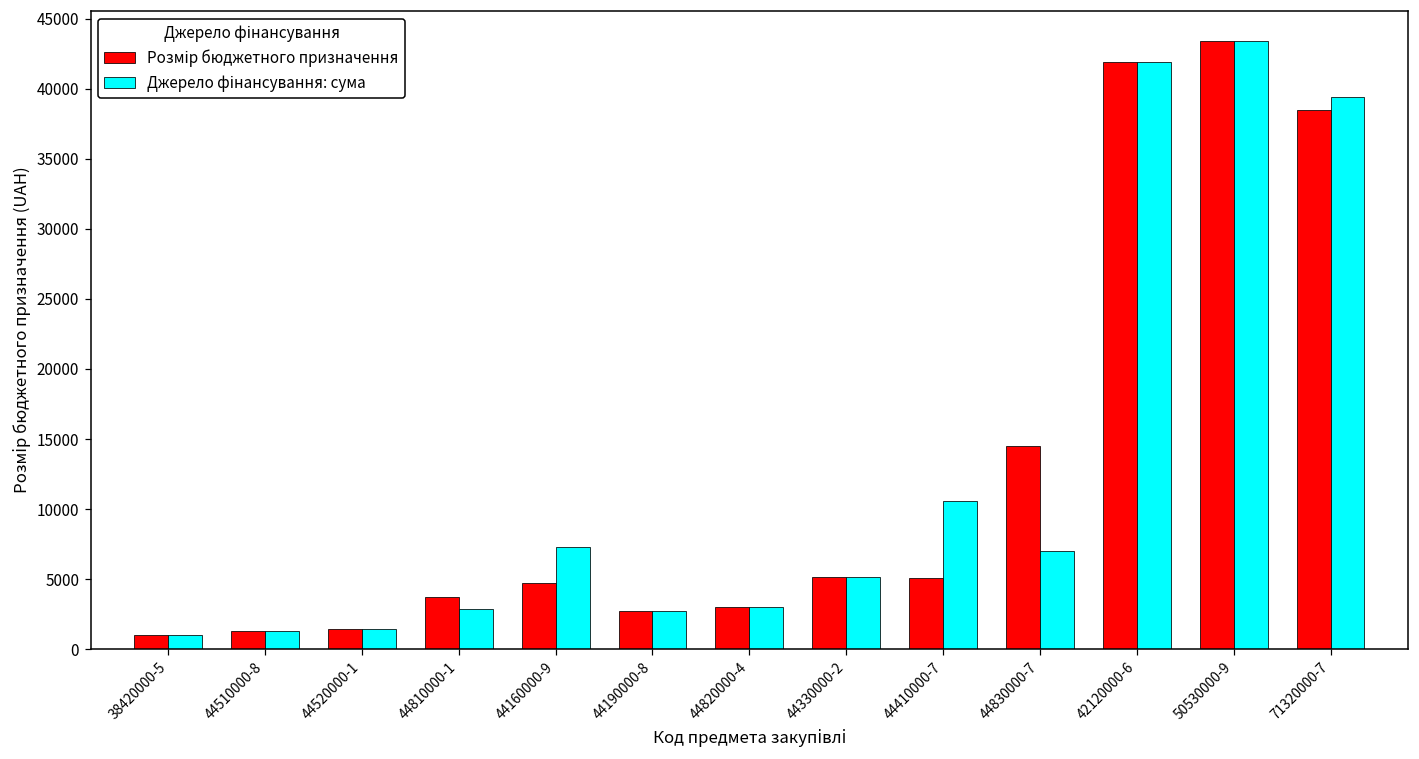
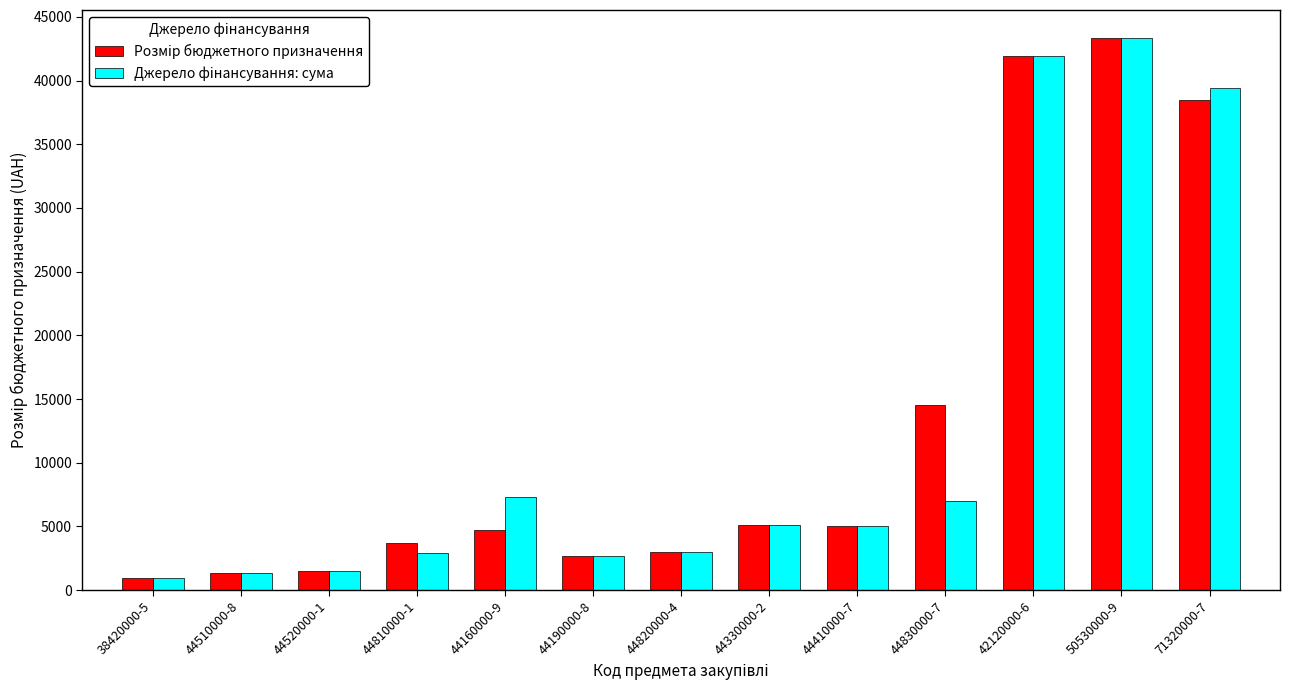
Джерело фінансування: сума, 44410000-7: 10600 -> 5100
